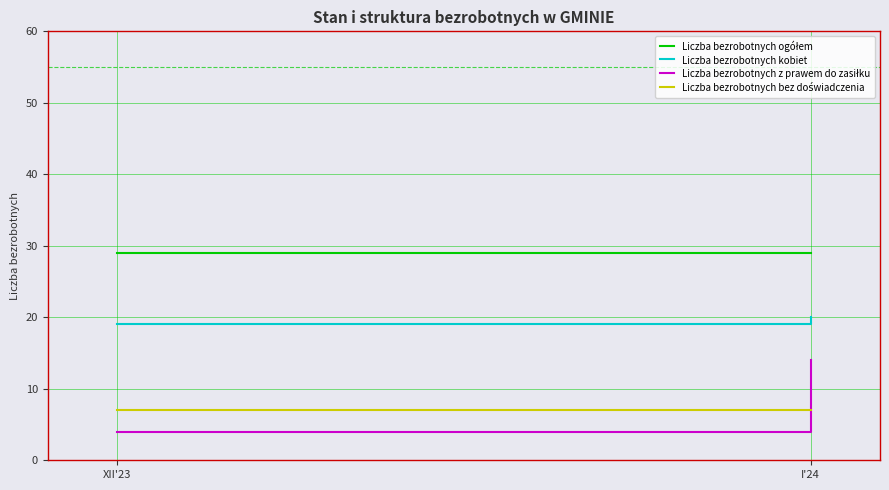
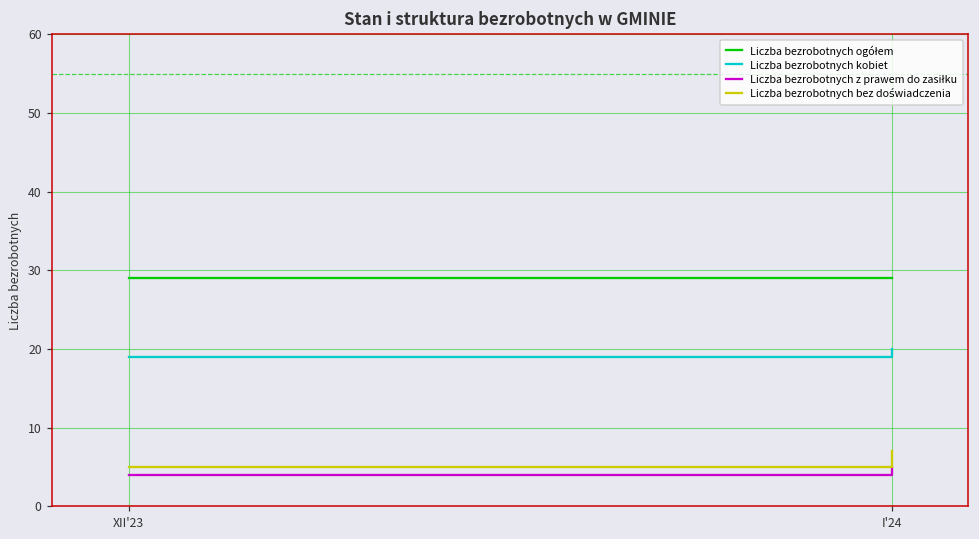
Liczba bezrobotnych bez doświadczenia, XII'23: 7 -> 5
Liczba bezrobotnych z prawem do zasiłku, I'24: 14 -> 5
